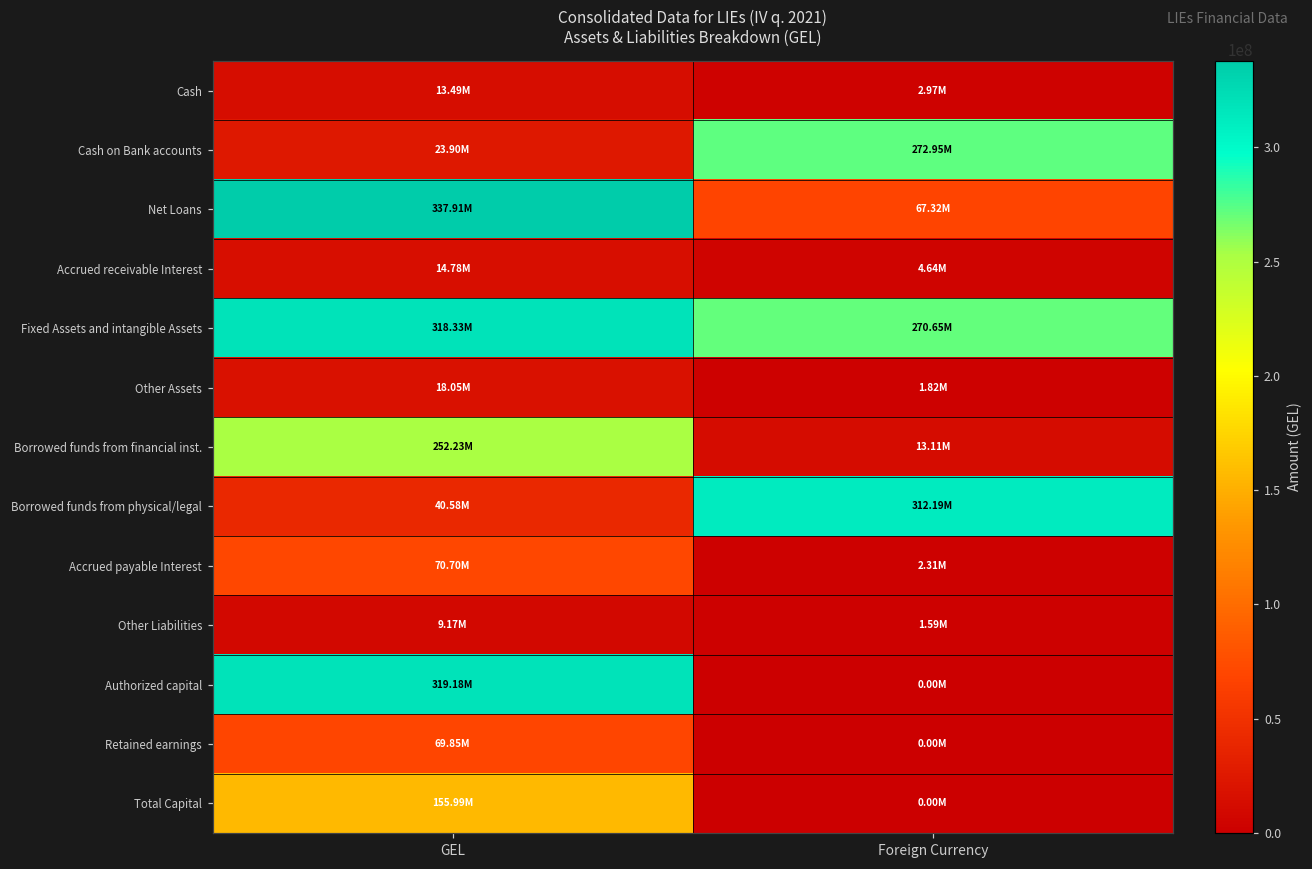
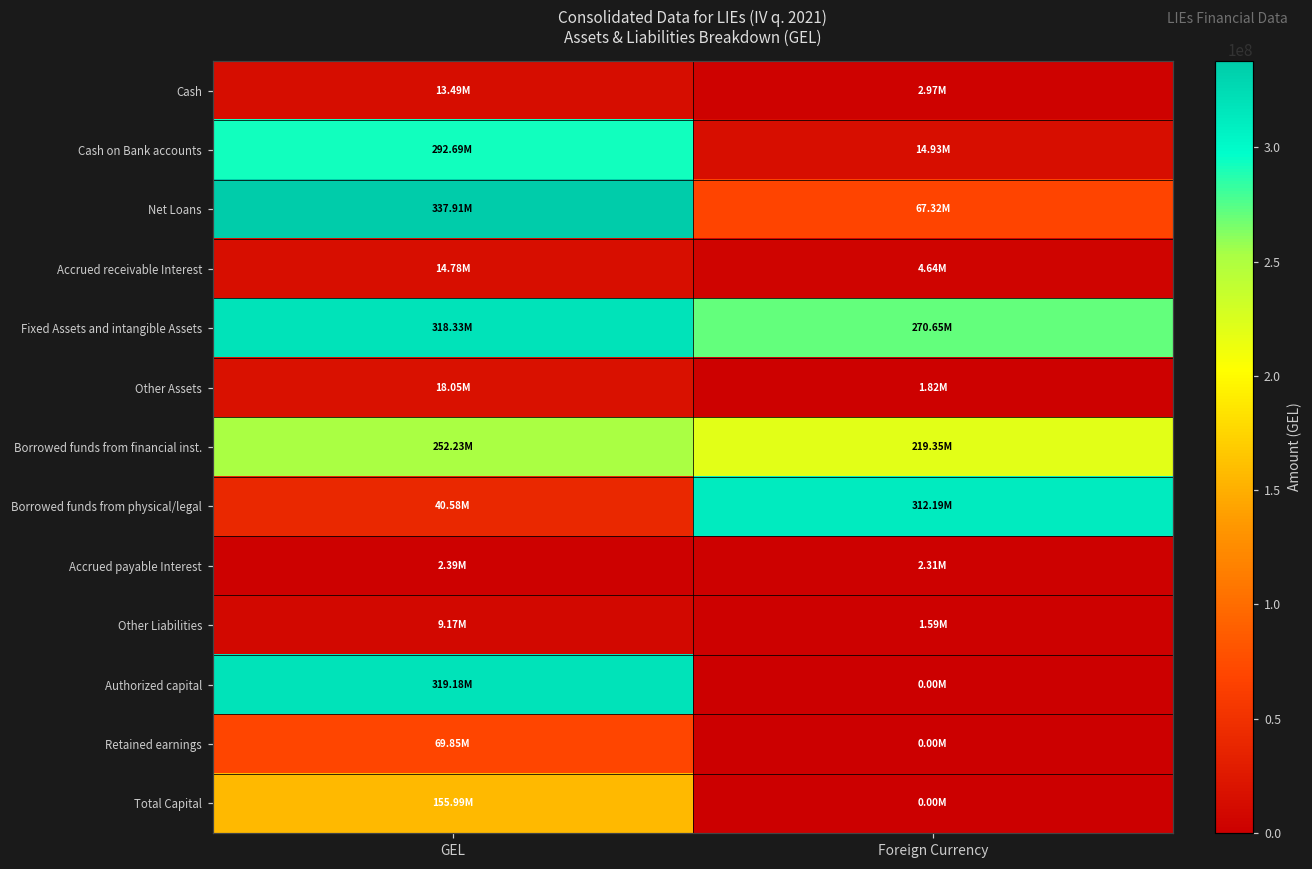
Cash on Bank accounts, GEL: 23.90M -> 292.69M
Cash on Bank accounts, Foreign Currency: 272.95M -> 14.93M
Borrowed funds from financial inst., Foreign Currency: 13.11M -> 219.35M
Accrued payable Interest, GEL: 70.70M -> 2.39M
